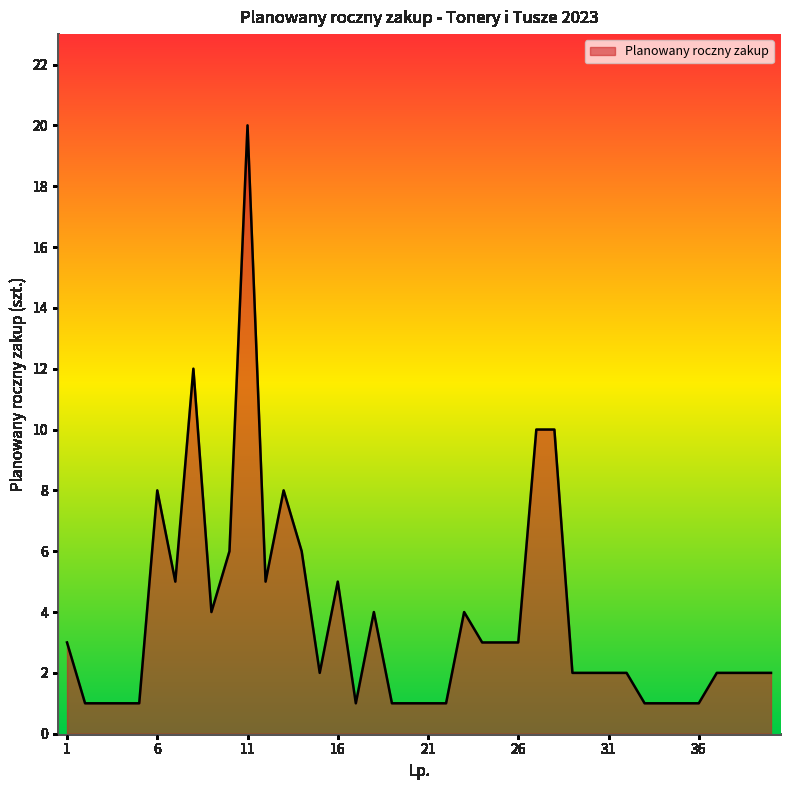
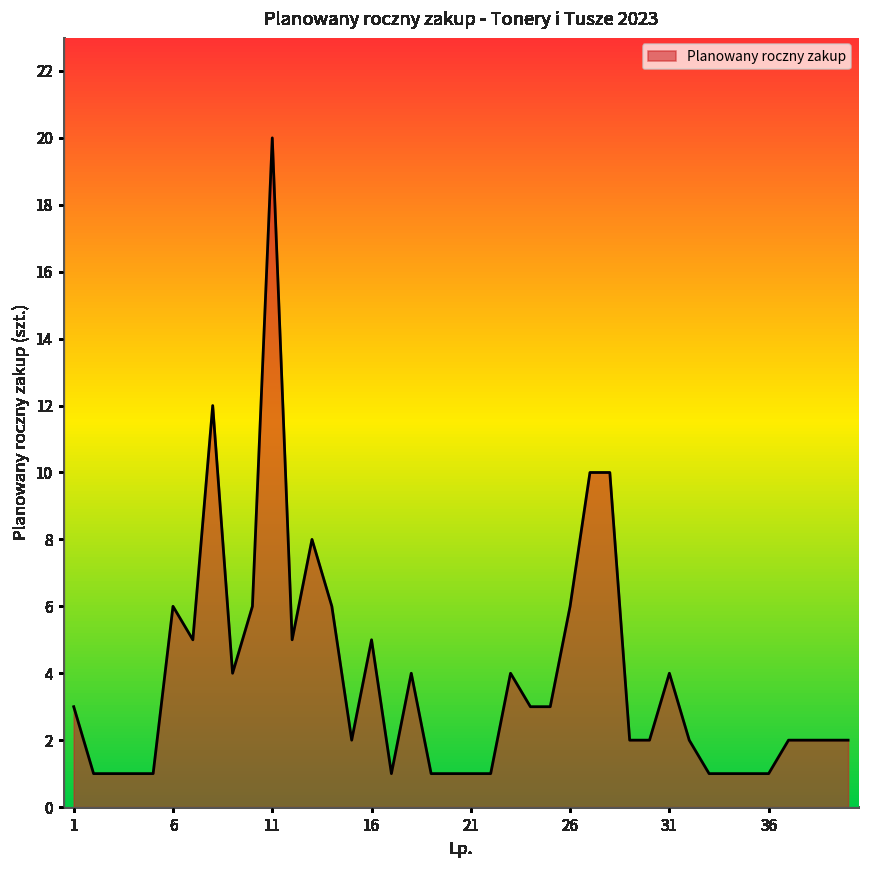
6: 8 -> 6
26: 3 -> 6
31: 2 -> 4
